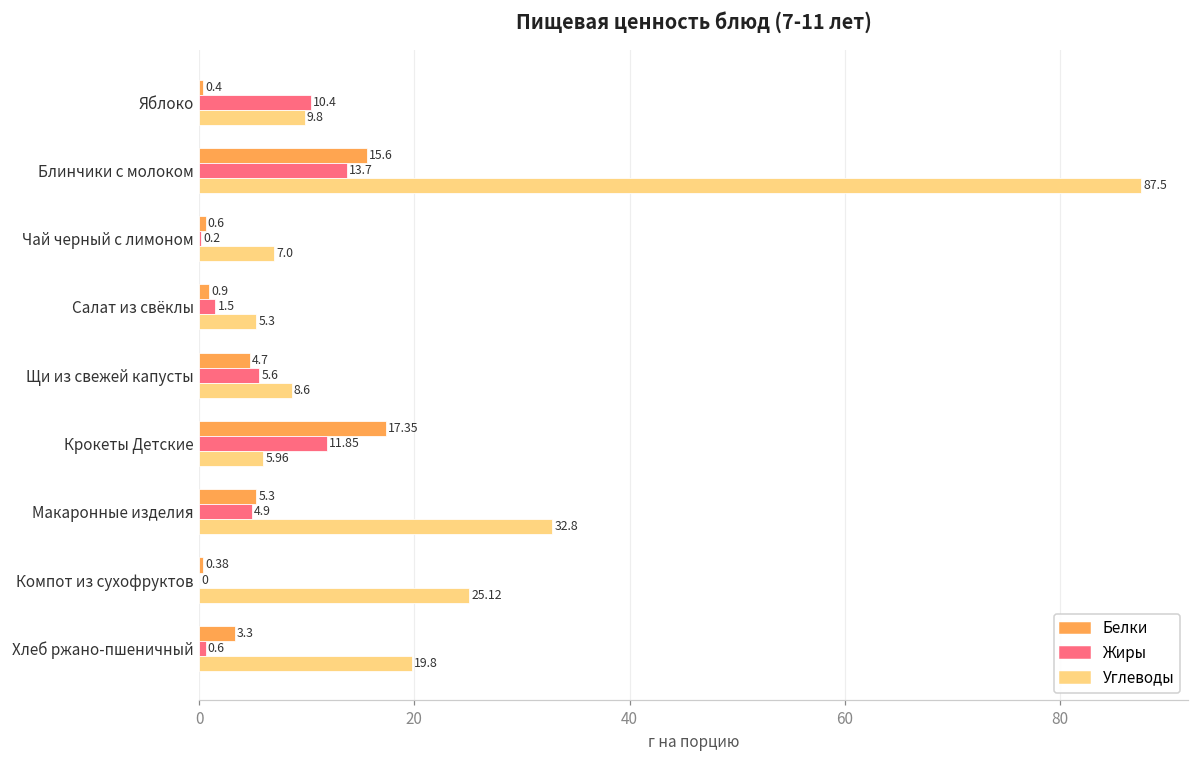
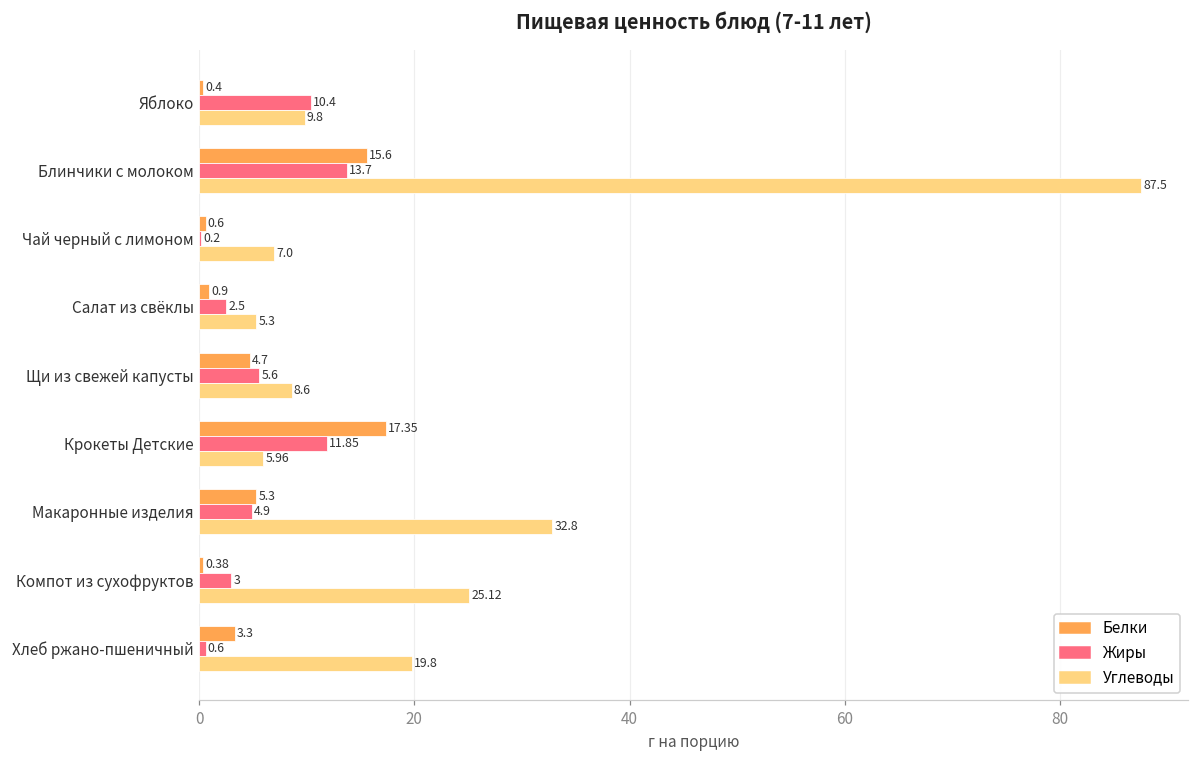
Жиры, Салат из свёклы: 1.5 -> 2.5
Жиры, Компот из сухофруктов: 0 -> 3
